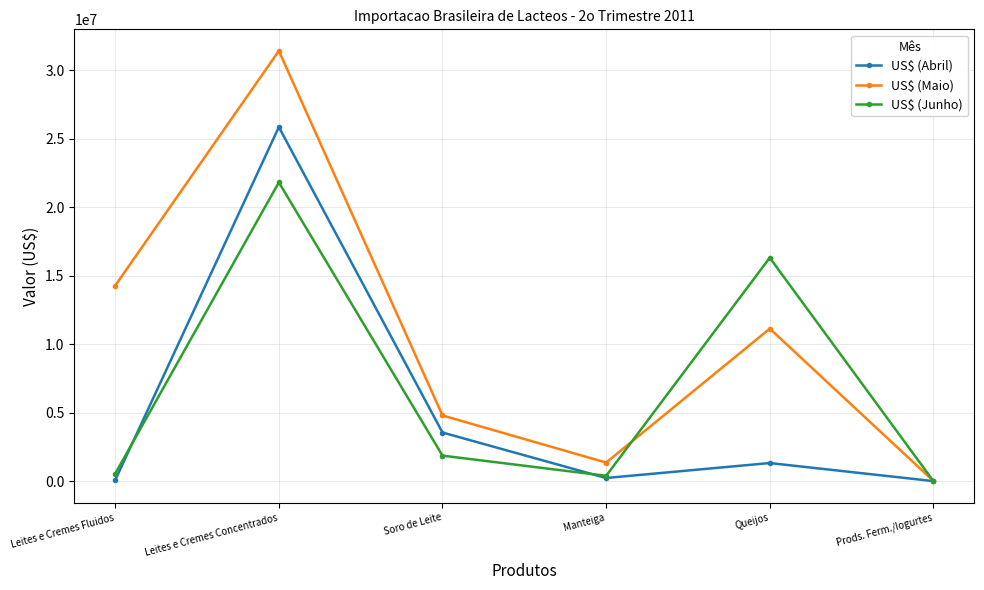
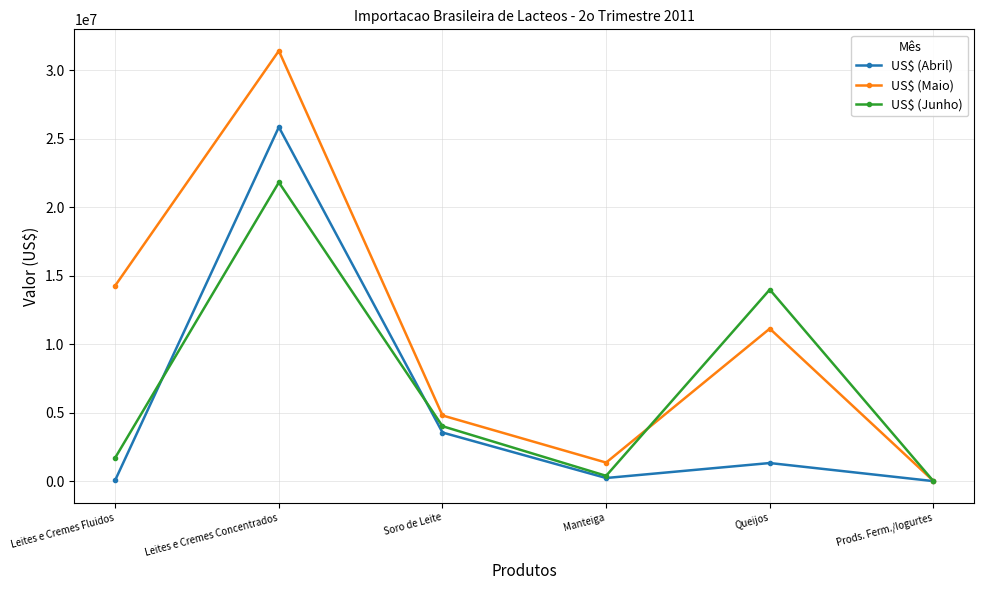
US$ (Junho), Leites e Cremes Fluidos: 500000 -> 1700000
US$ (Junho), Soro de Leite: 1900000 -> 4000000
US$ (Junho), Queijos: 16300000 -> 14000000
